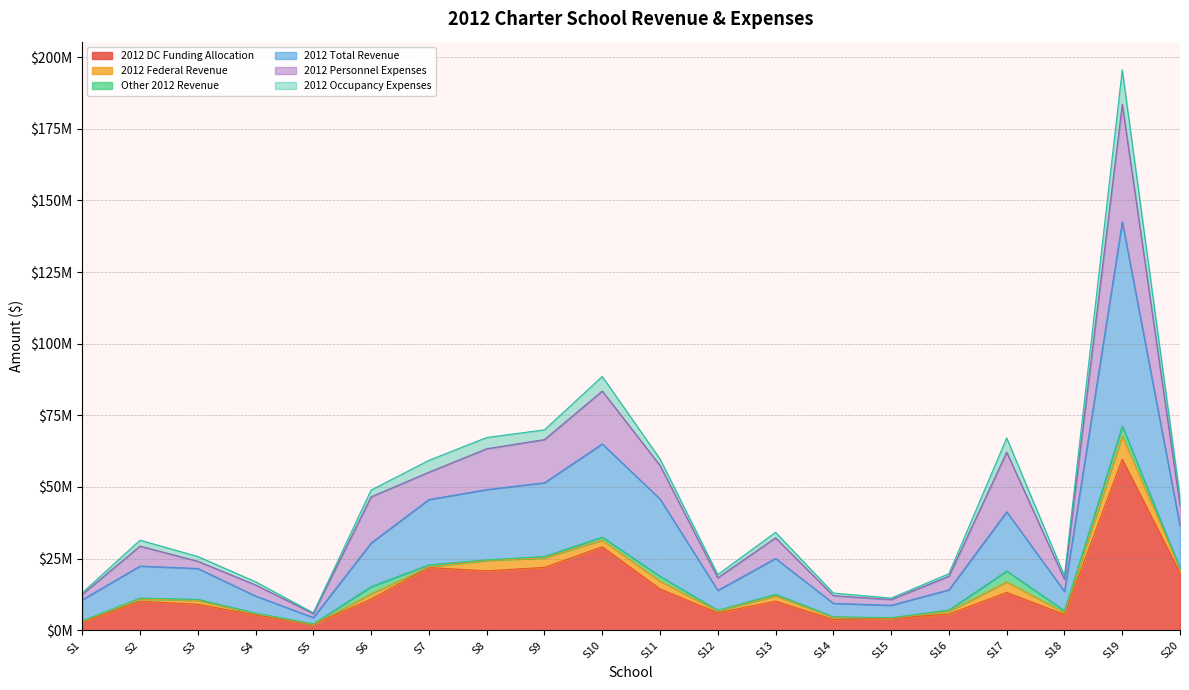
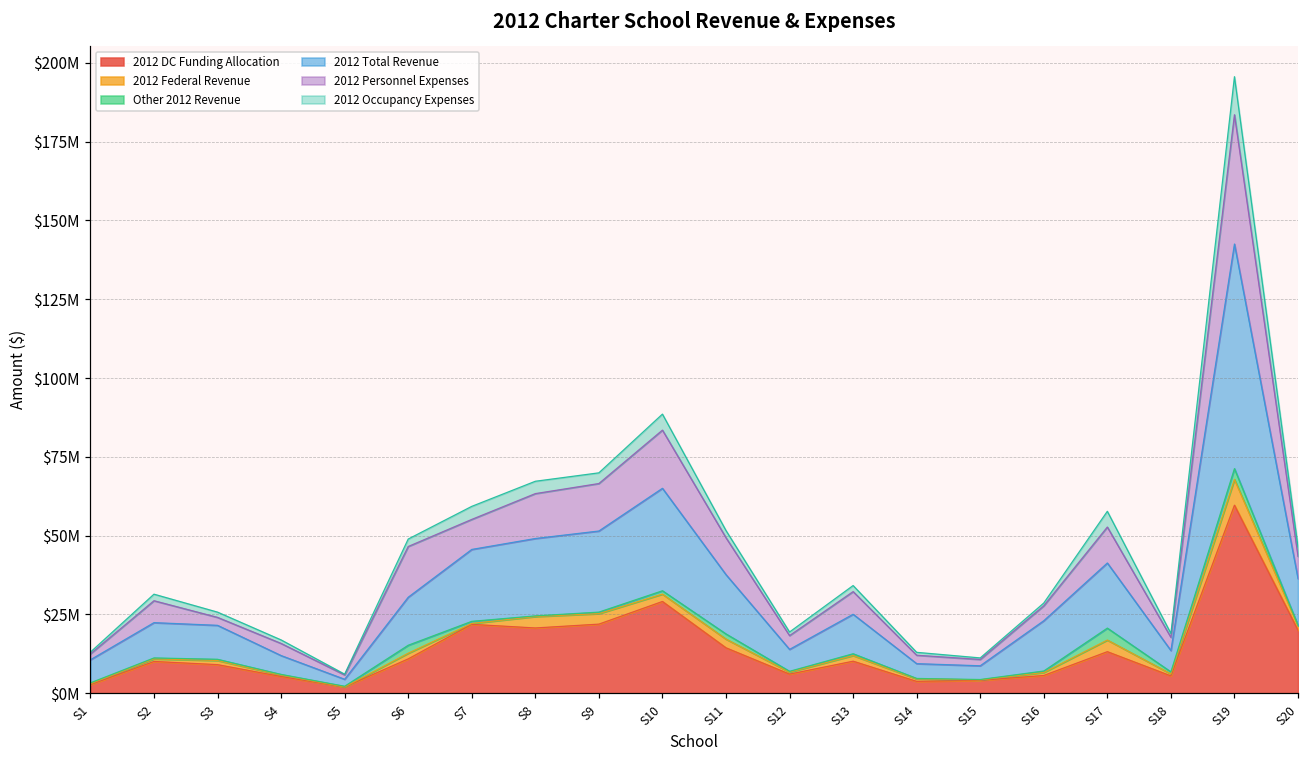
2012 Total Revenue, S11: $27000000 -> $19000000
2012 Total Revenue, S16: $7000000 -> $16000000
2012 Personnel Expenses, S17: $21000000 -> $11000000
